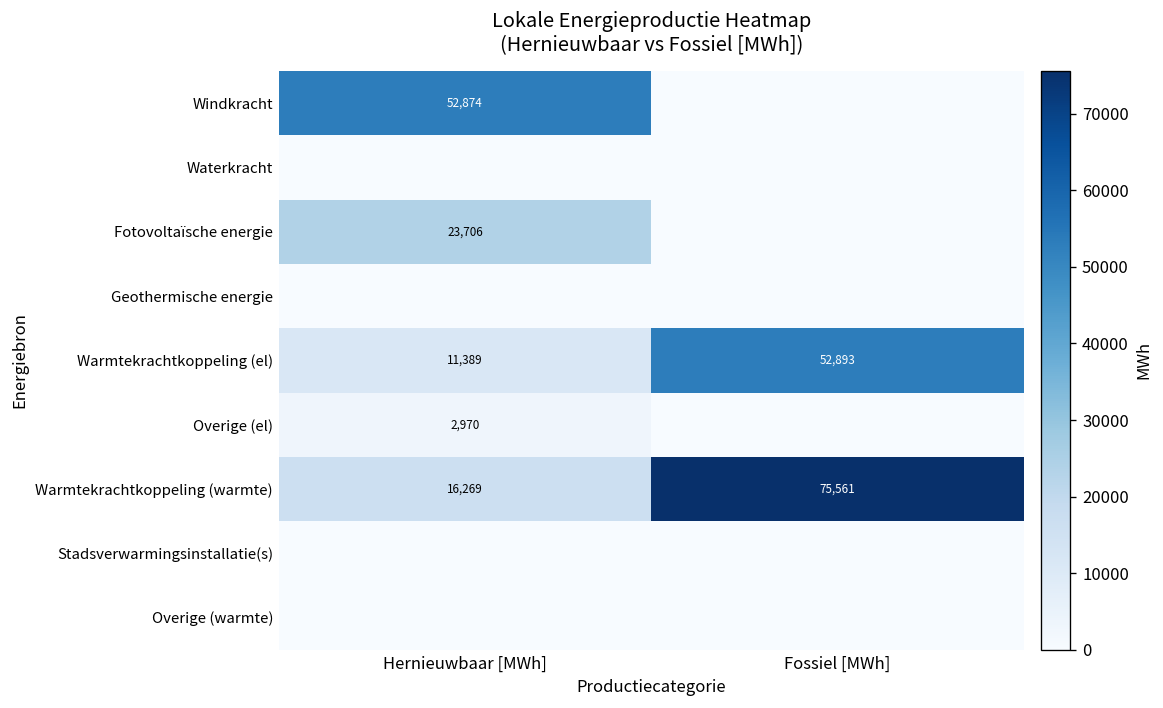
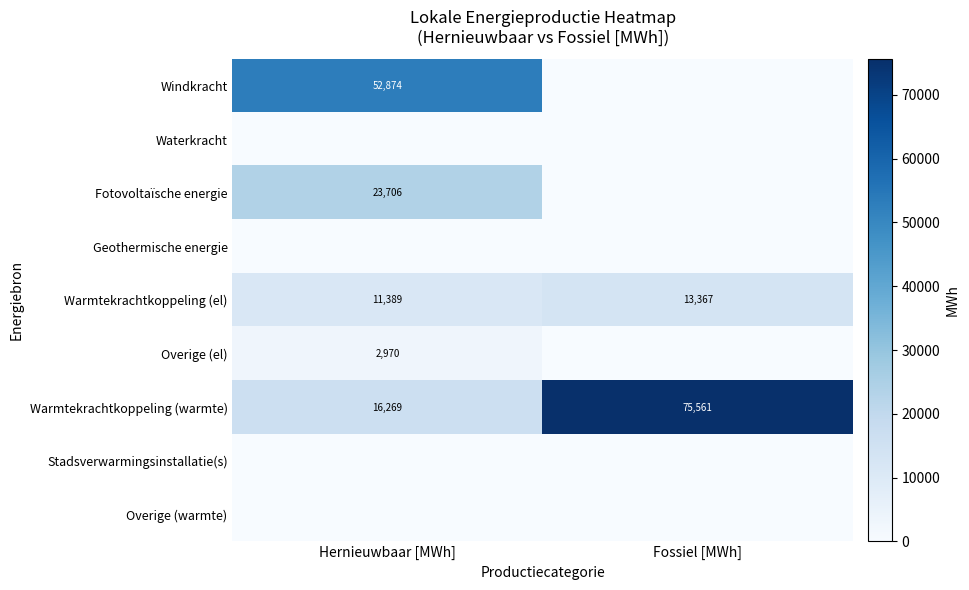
Warmtekrachtkoppeling (el), Fossiel [MWh]: 52,893 -> 13,367
